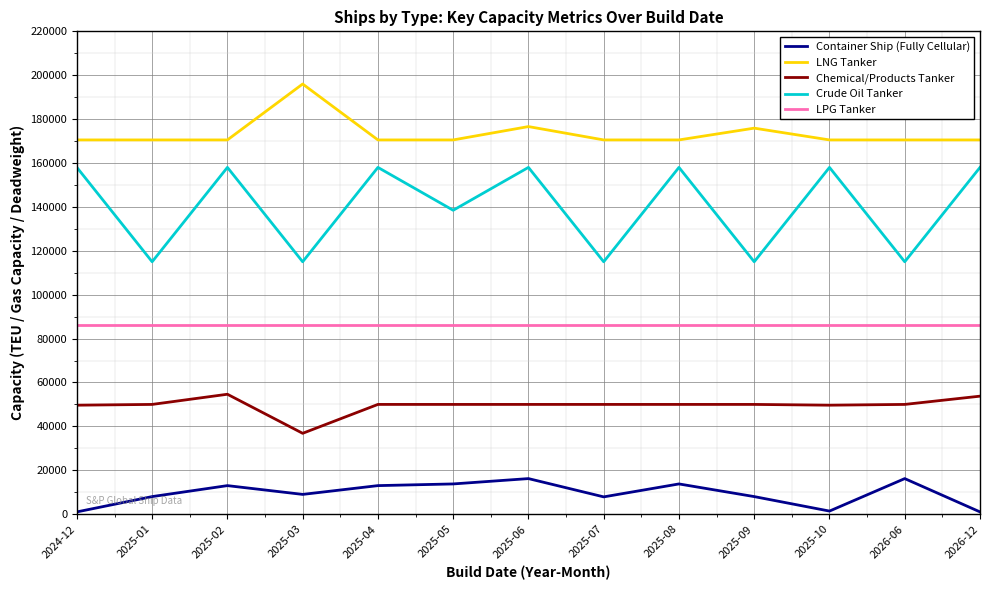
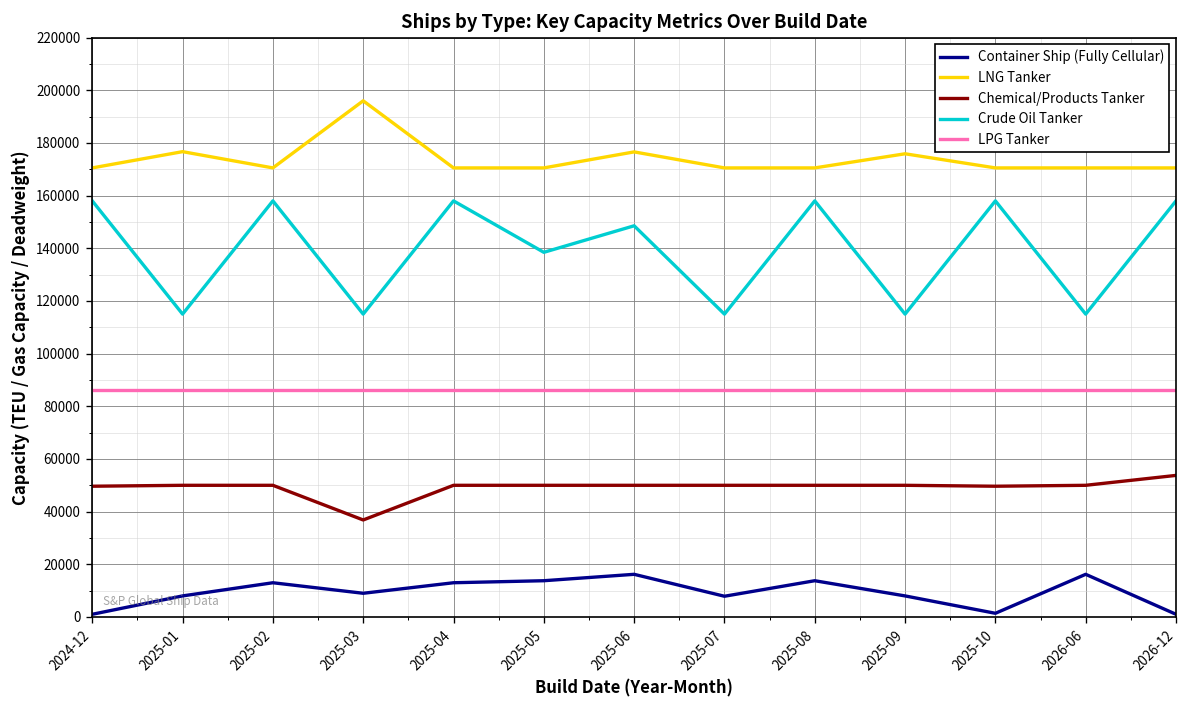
LNG Tanker, 2025-01: 171000 -> 177000
Chemical/Products Tanker, 2025-02: 55000 -> 50000
Crude Oil Tanker, 2025-06: 158000 -> 149000
